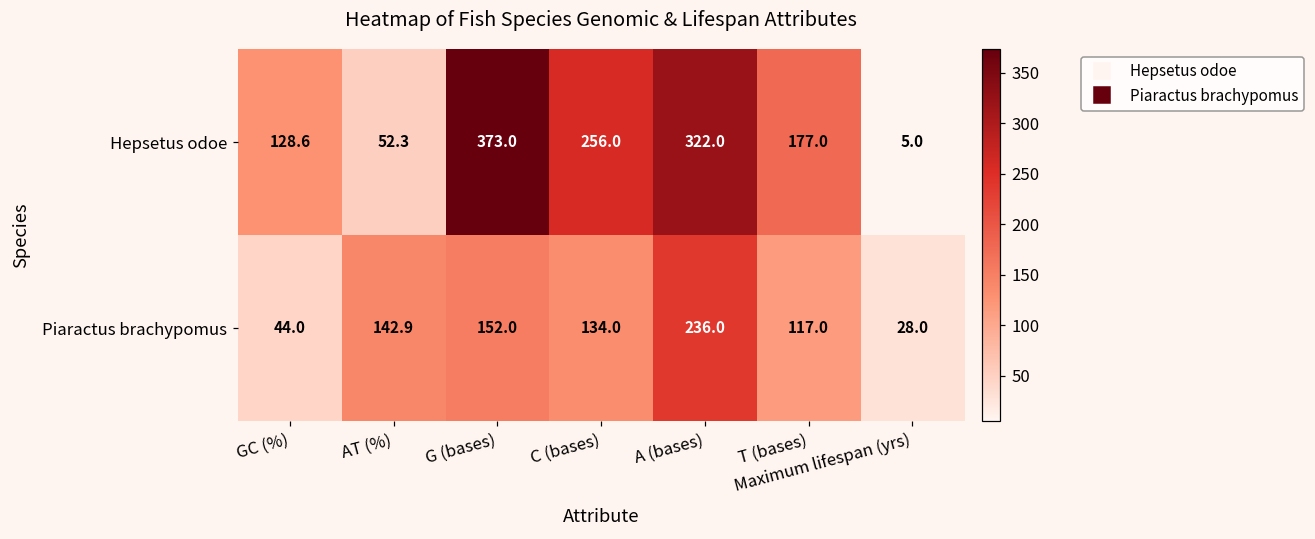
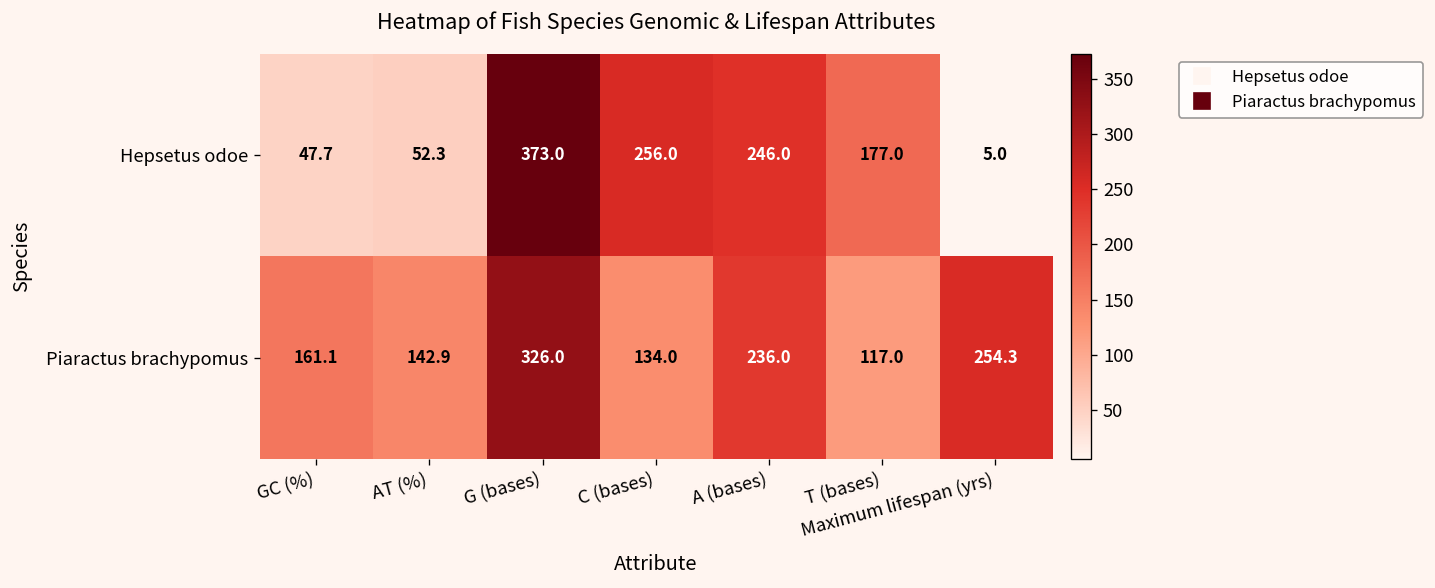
Hepsetus odoe, GC (%): 128.6 -> 47.7
Hepsetus odoe, A (bases): 322.0 -> 246.0
Piaractus brachypomus, GC (%): 44.0 -> 161.1
Piaractus brachypomus, G (bases): 152.0 -> 326.0
Piaractus brachypomus, Maximum lifespan (yrs): 28.0 -> 254.3
